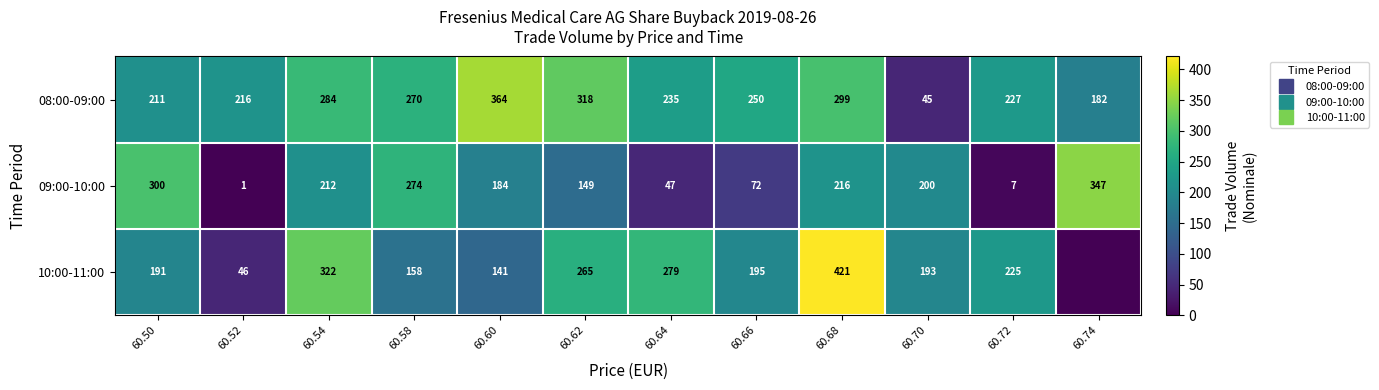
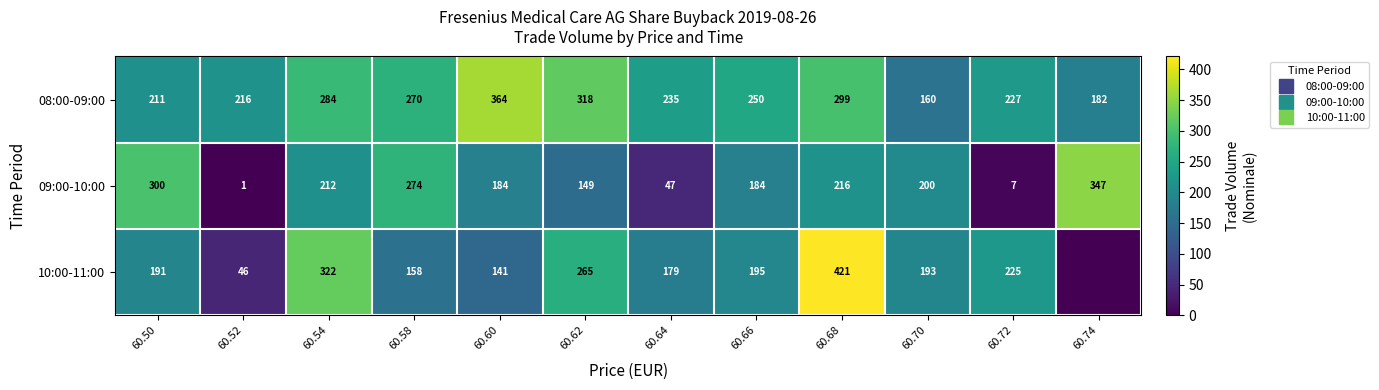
08:00-09:00, 60.70: 45 -> 160
09:00-10:00, 60.66: 72 -> 184
10:00-11:00, 60.64: 279 -> 179
